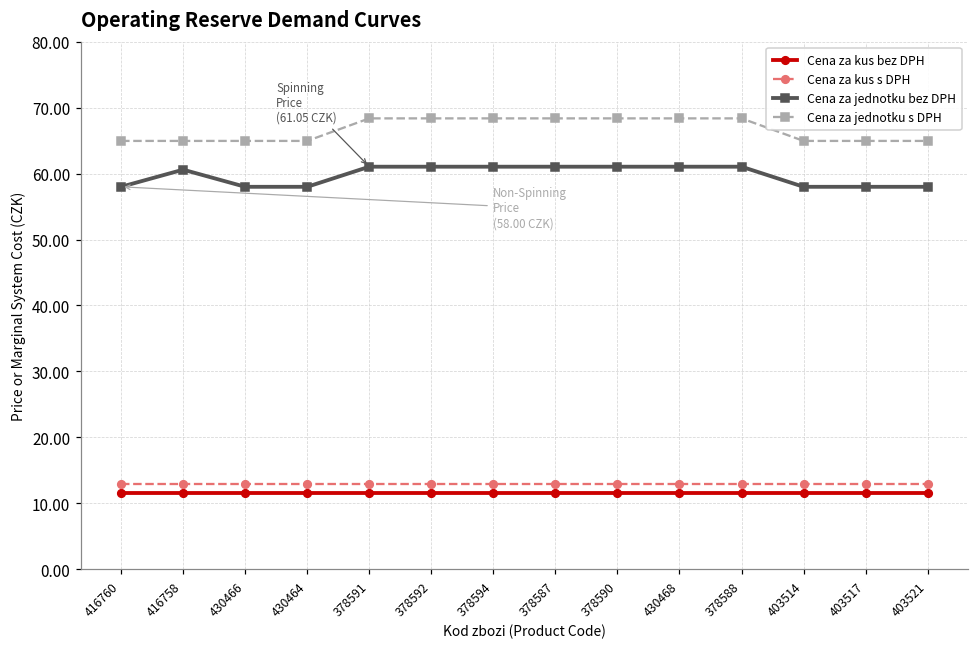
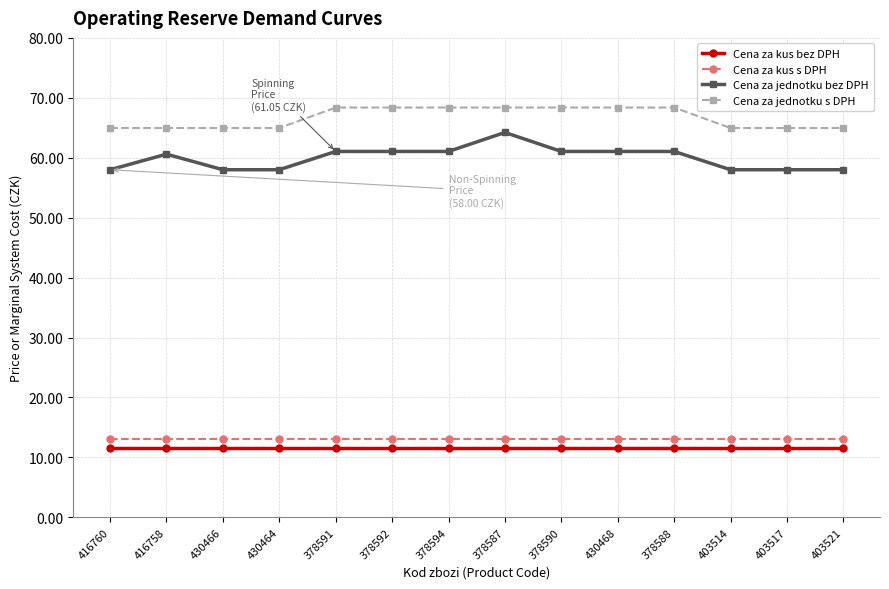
Cena za jednotku bez DPH, 378587: 61 -> 64
